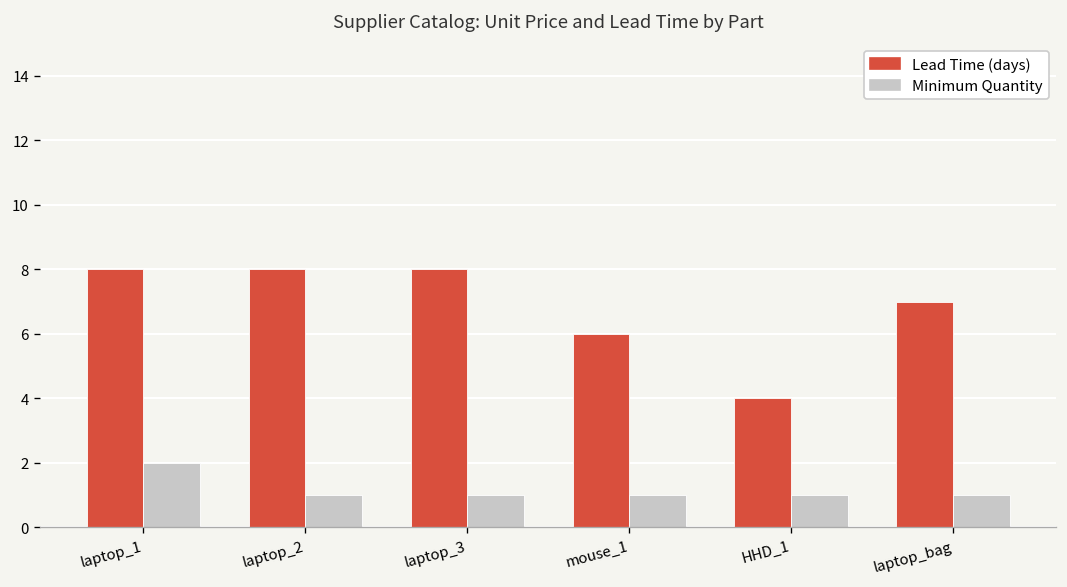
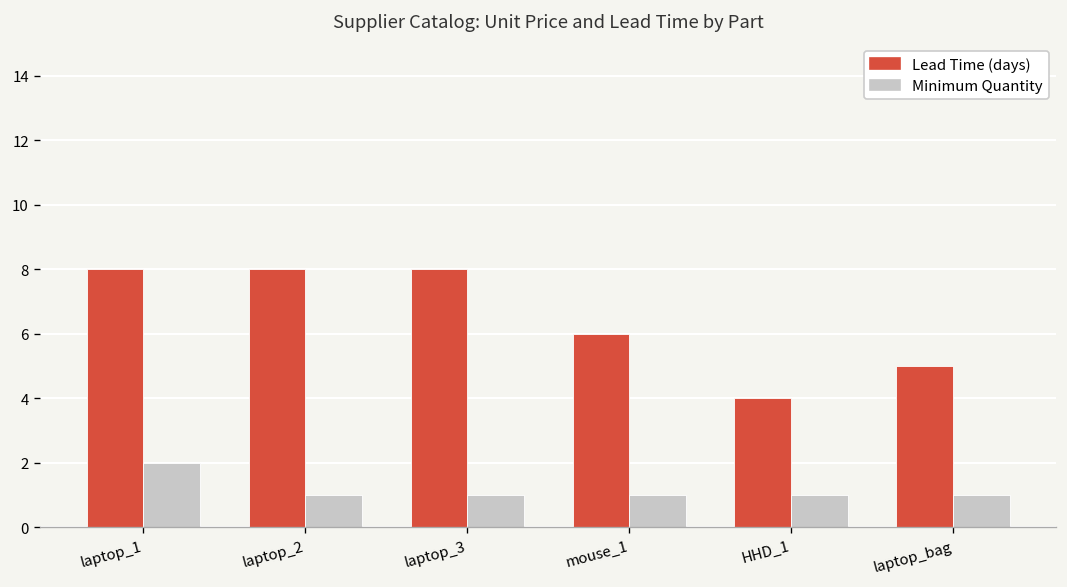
Lead Time (days), laptop_bag: 7 -> 5
